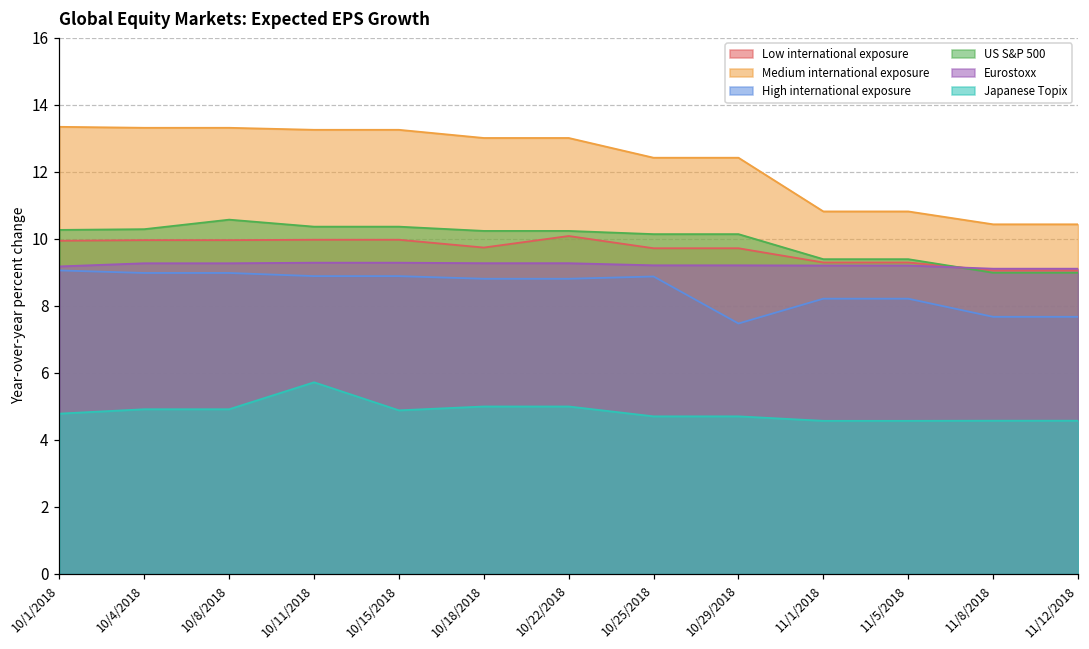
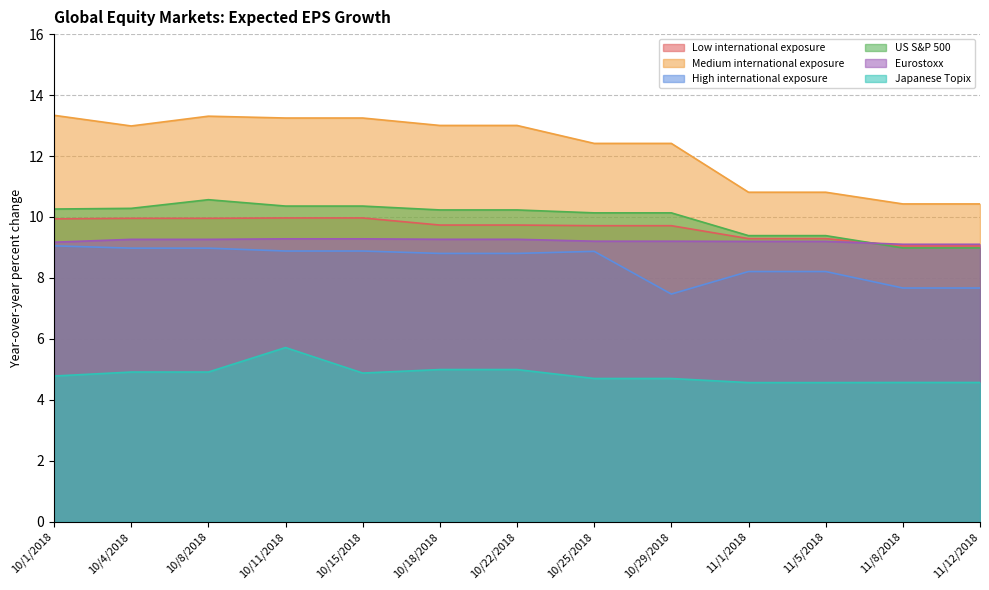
Medium international exposure, 10/4/2018: 13.3 -> 13.0
Low international exposure, 10/22/2018: 10.1 -> 9.7
